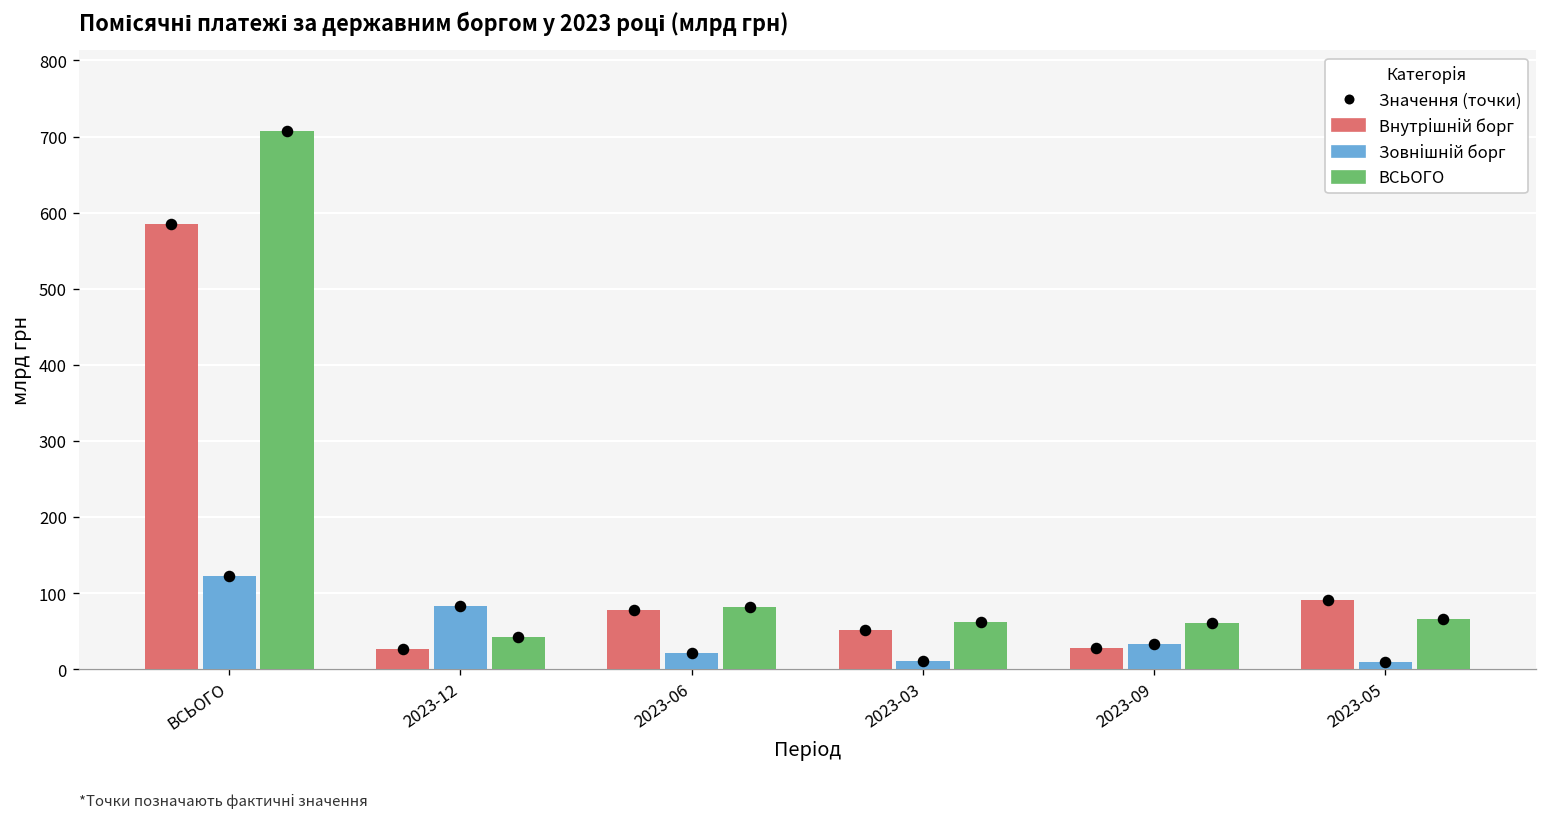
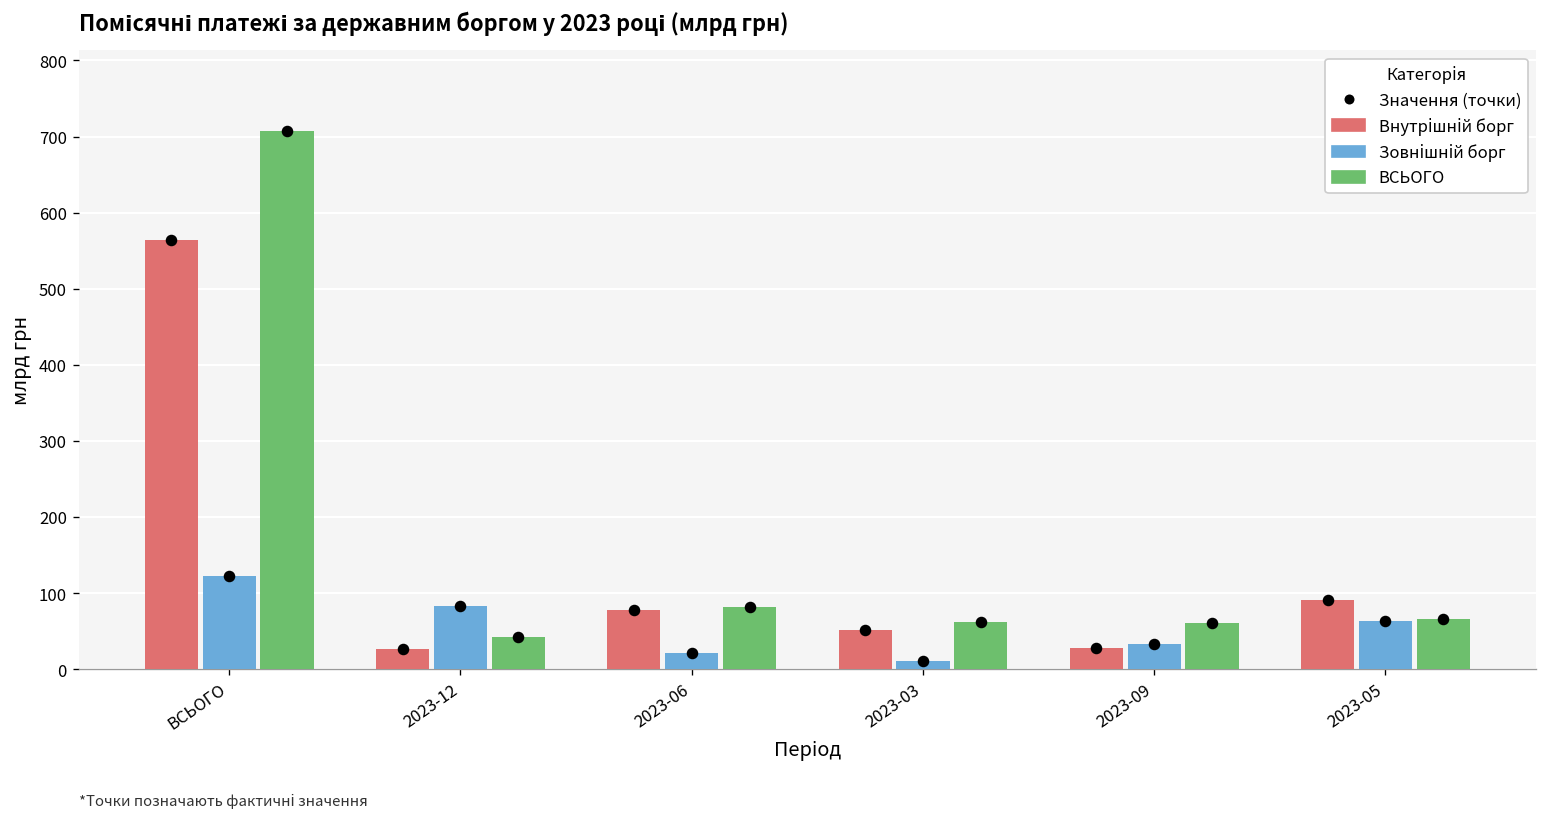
Внутрішній борг, ВСЬОГО: 580 -> 560
Зовнішній борг, 2023-05: 10 -> 60
